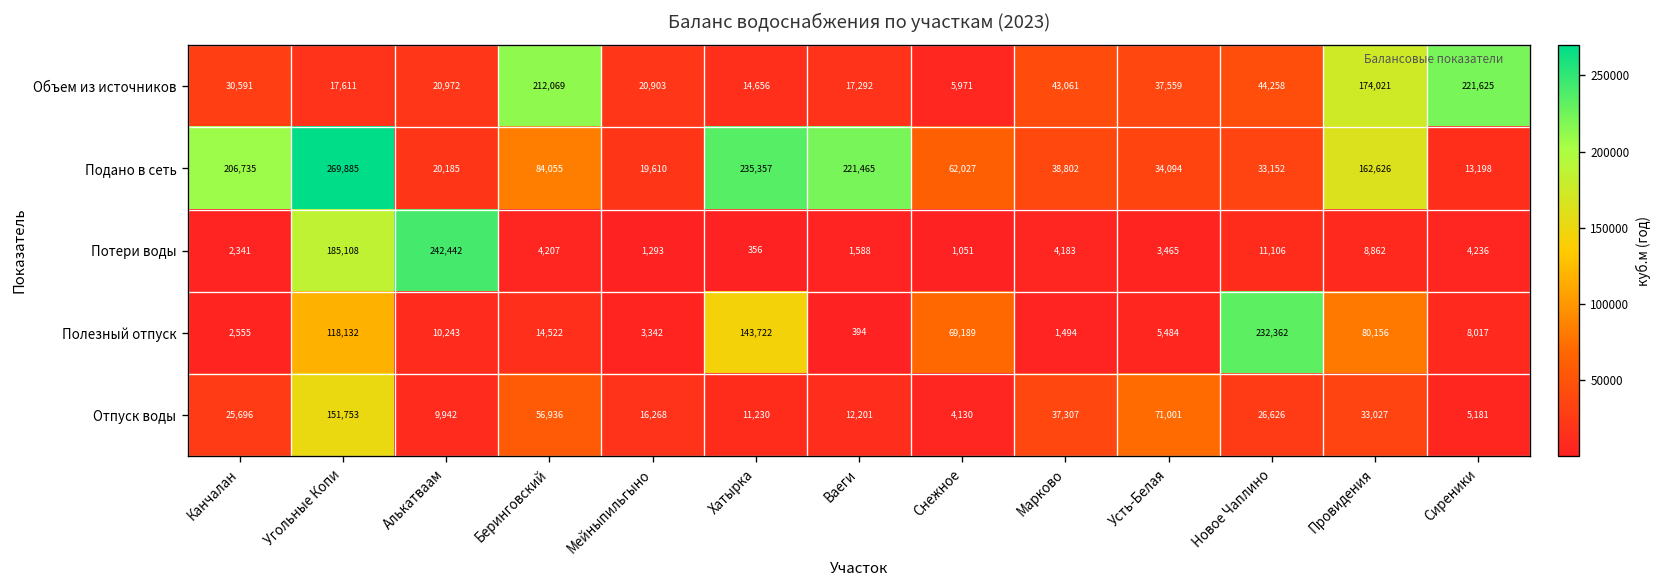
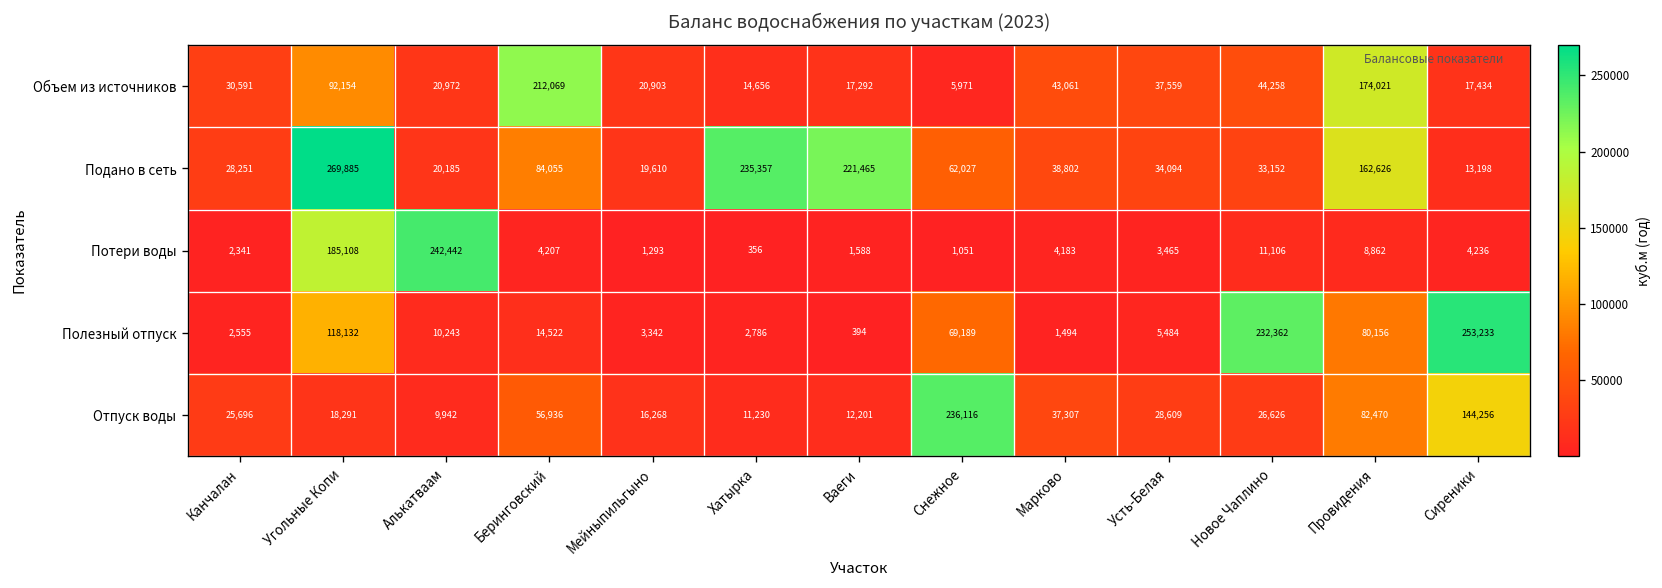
Объем из источников, Угольные Копи: 17,611 -> 92,154
Объем из источников, Сиреники: 221,625 -> 17,434
Подано в сеть, Канчалан: 206,735 -> 28,251
Полезный отпуск, Хатырка: 143,722 -> 2,786
Полезный отпуск, Сиреники: 8,017 -> 253,233
Отпуск воды, Угольные Копи: 151,753 -> 18,291
Отпуск воды, Снежное: 4,130 -> 236,116
Отпуск воды, Усть-Белая: 71,001 -> 28,609
Отпуск воды, Провидения: 33,027 -> 82,470
Отпуск воды, Сиреники: 5,181 -> 144,256
